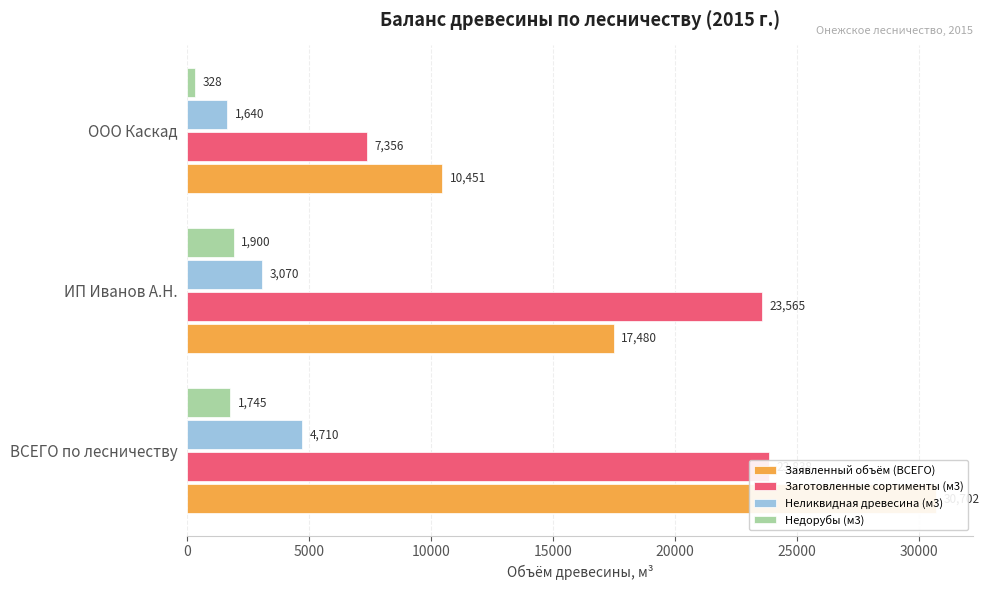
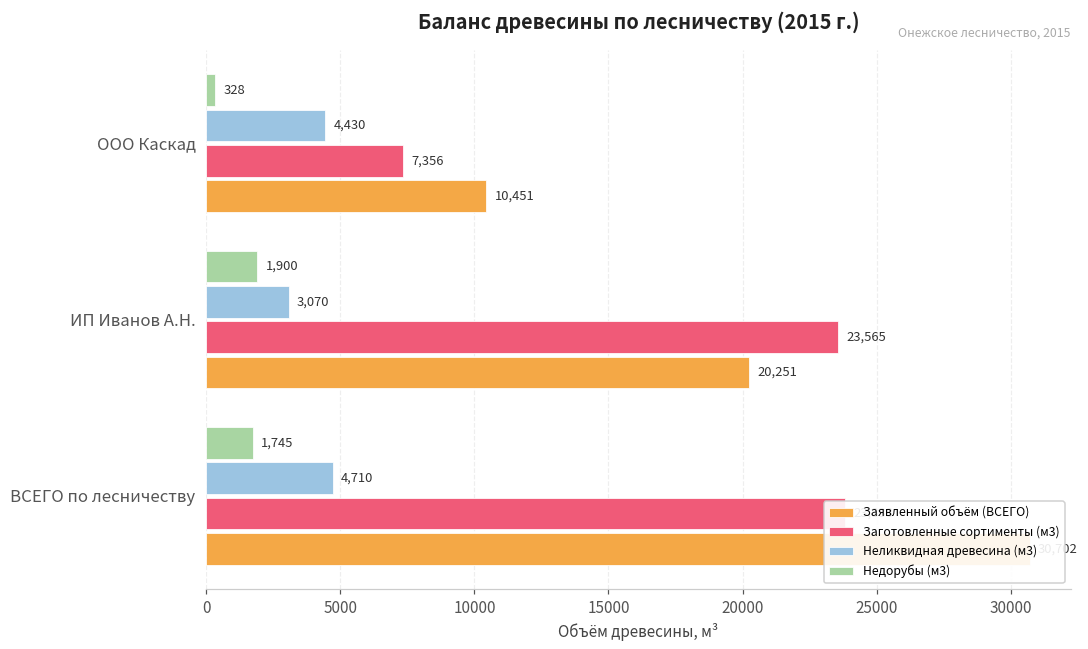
Неликвидная древесина (м3), ООО Каскад: 1,640 -> 4,430
Заявленный объём (ВСЕГО), ИП Иванов А.Н.: 17,480 -> 20,251
